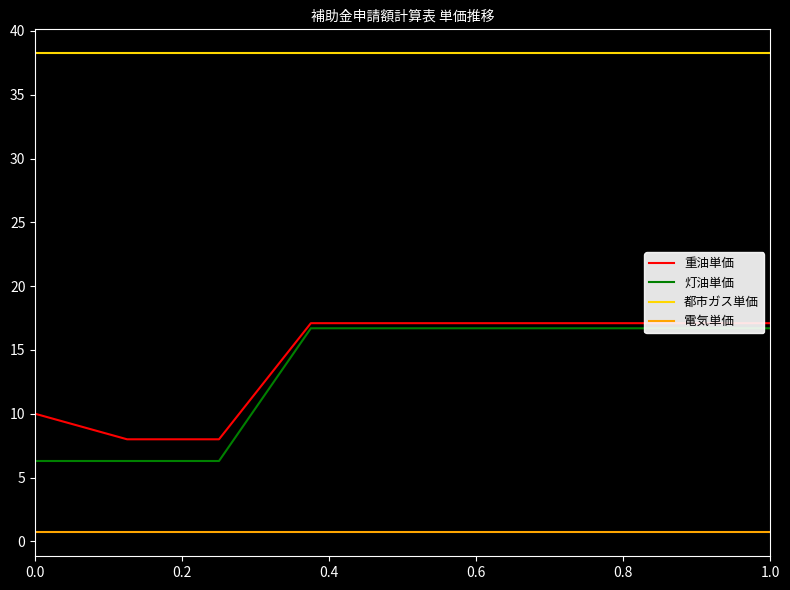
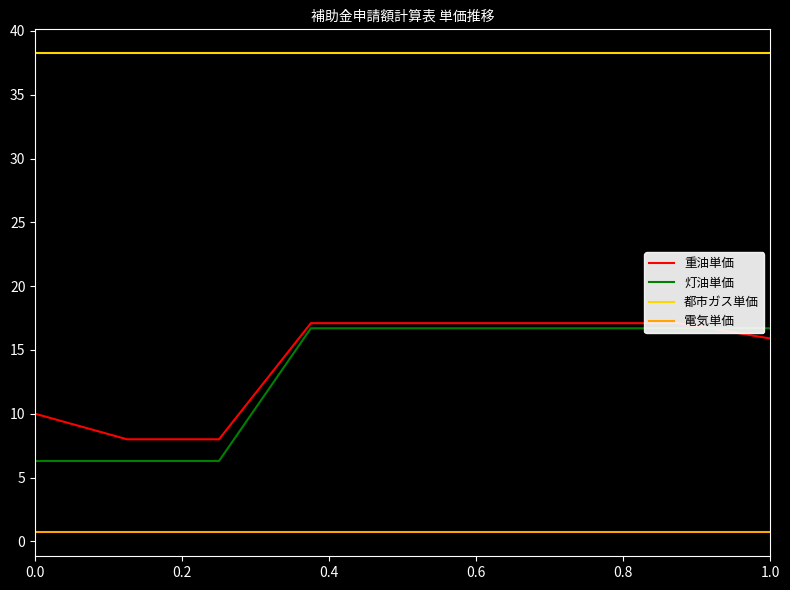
重油単価, 1.0: 17.1 -> 15.9
